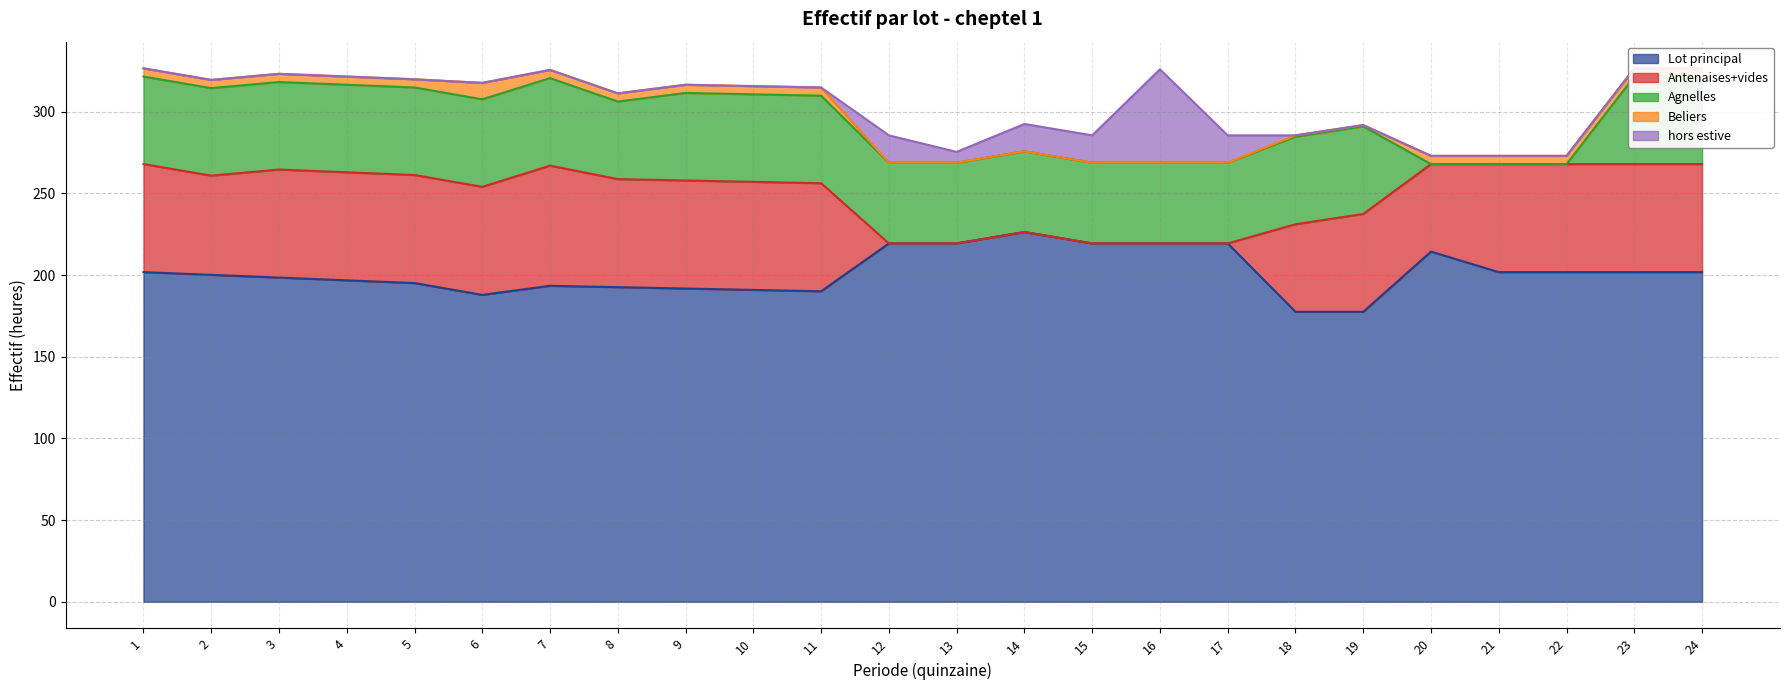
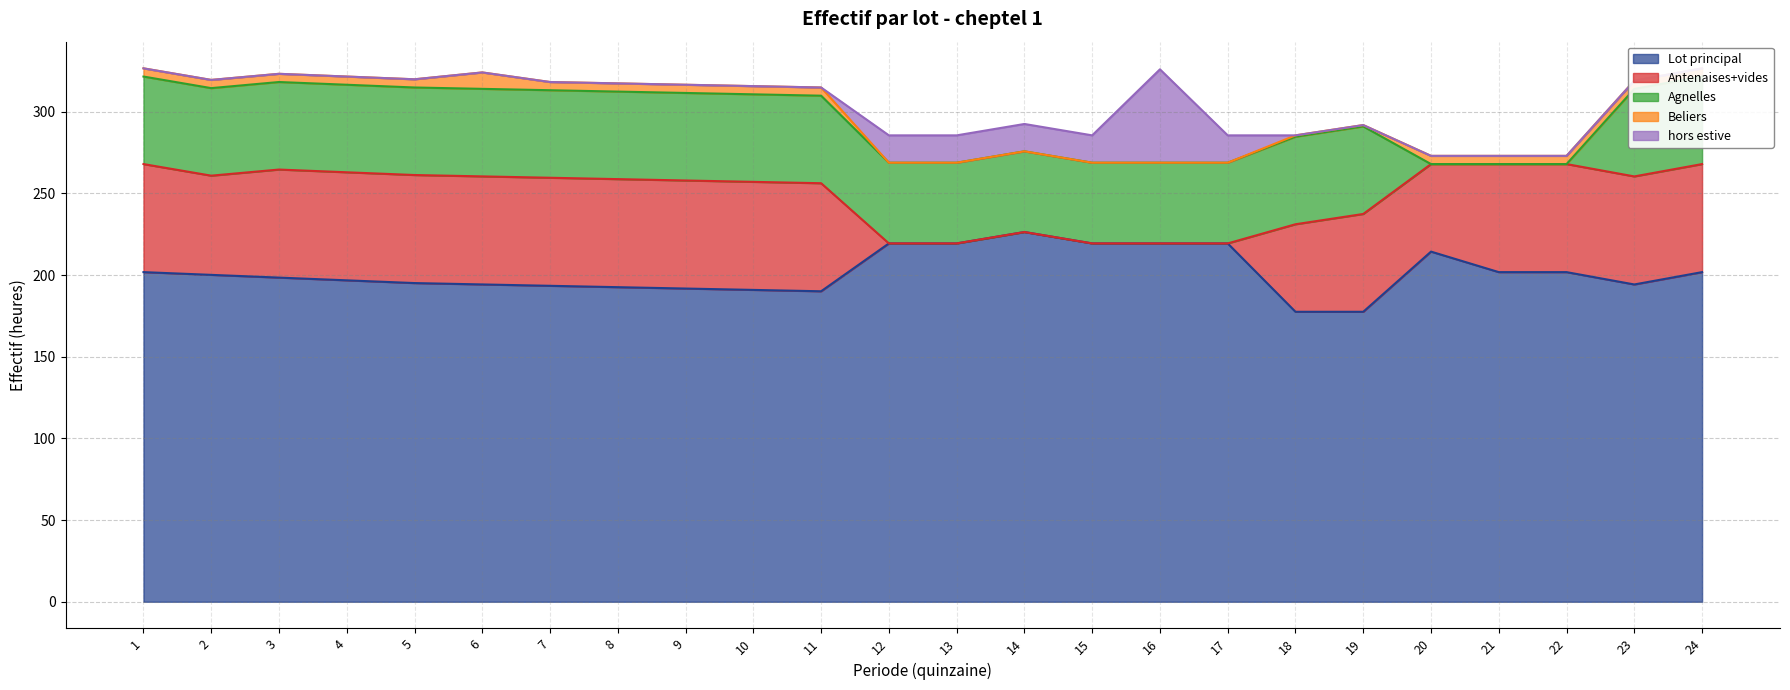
Lot principal, 6: 188 -> 194
Antenaises+vides, 7: 74 -> 66
Agnelles, 8: 48 -> 54
hors estive, 13: 7 -> 17
Lot principal, 23: 202 -> 194
